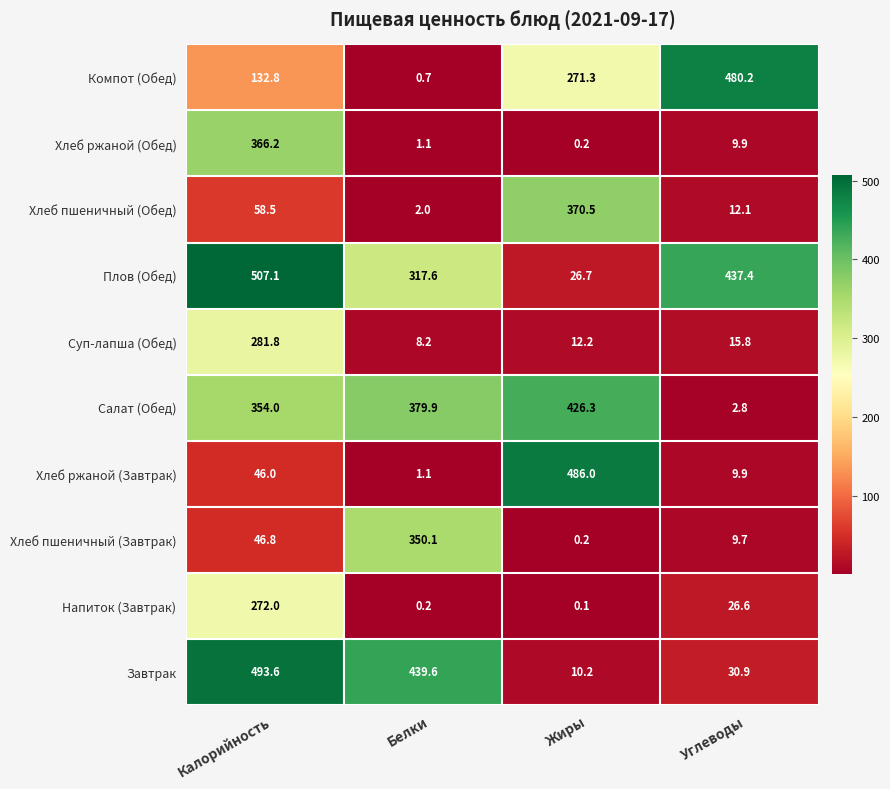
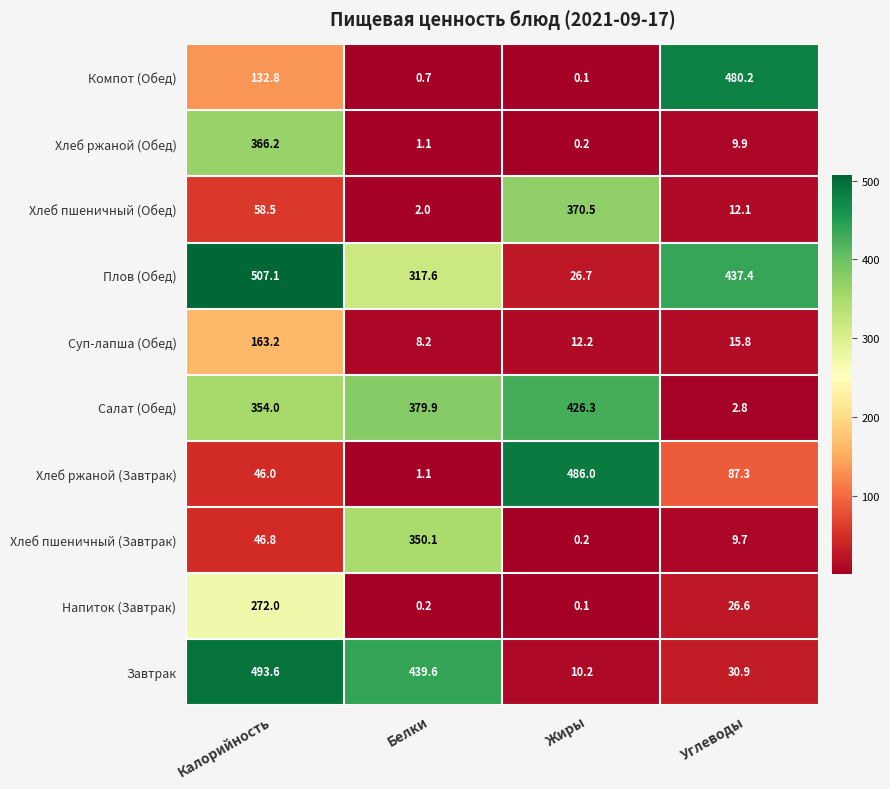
Компот (Обед), Жиры: 271.3 -> 0.1
Суп-лапша (Обед), Калорийность: 281.8 -> 163.2
Хлеб ржаной (Завтрак), Углеводы: 9.9 -> 87.3
